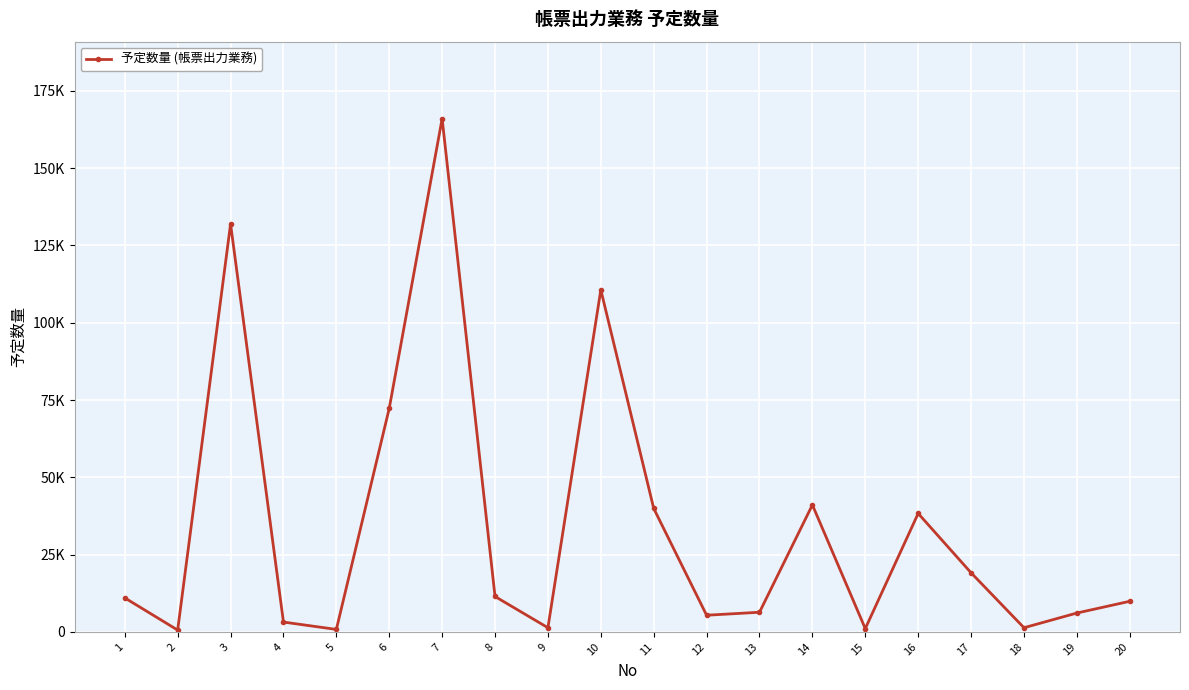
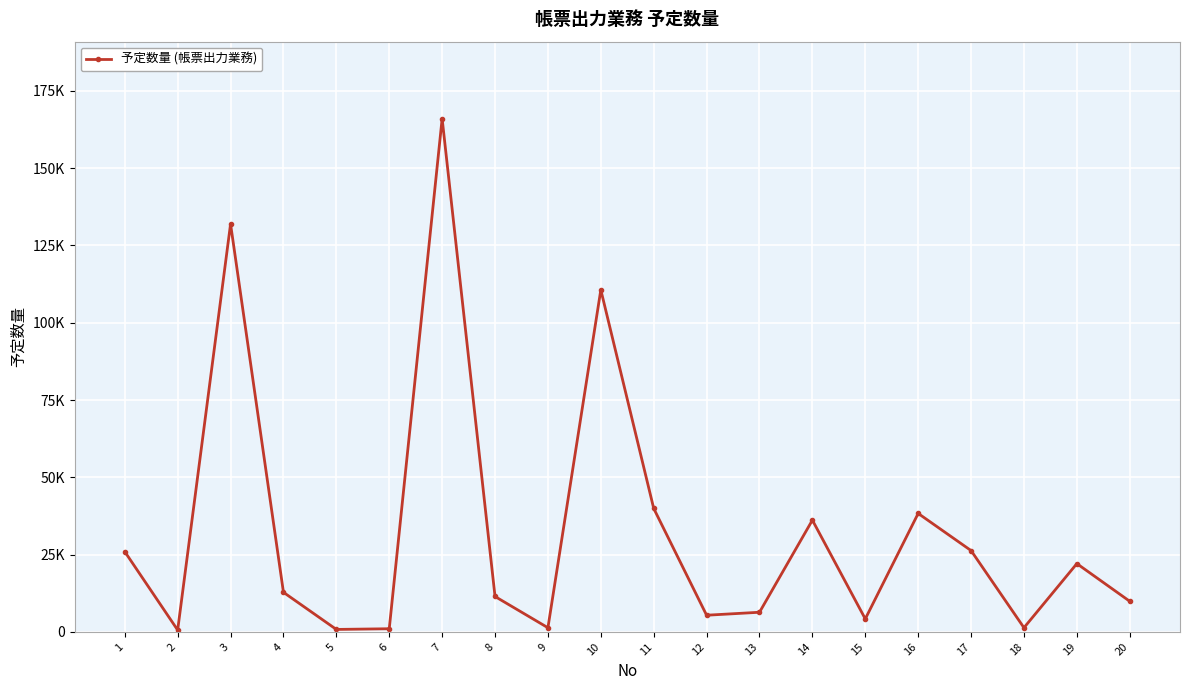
1: 11000 -> 26000
4: 3000 -> 13000
6: 72000 -> 1000
14: 41000 -> 36000
15: 1000 -> 4000
17: 19000 -> 26000
19: 6000 -> 22000
